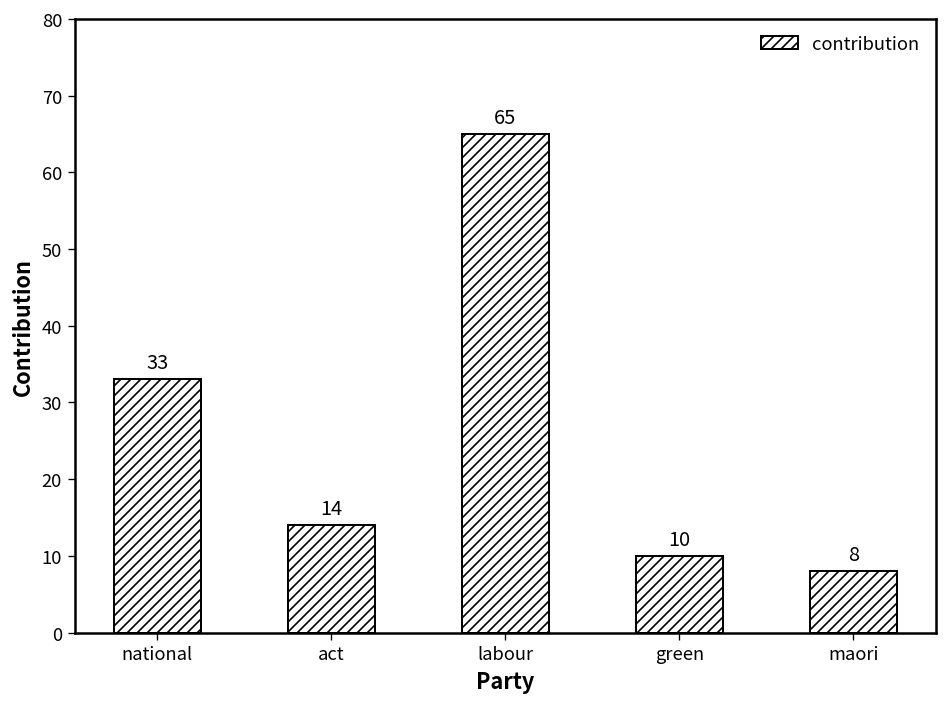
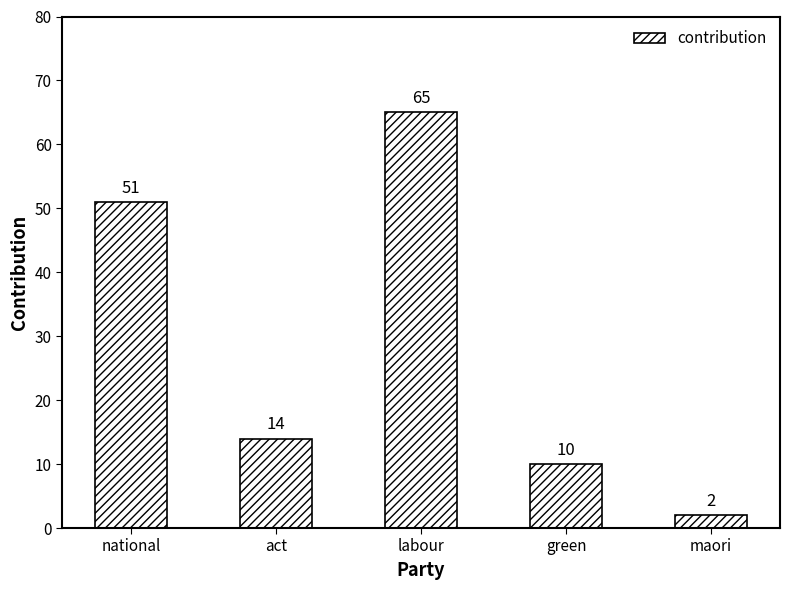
national: 33 -> 51
maori: 8 -> 2
